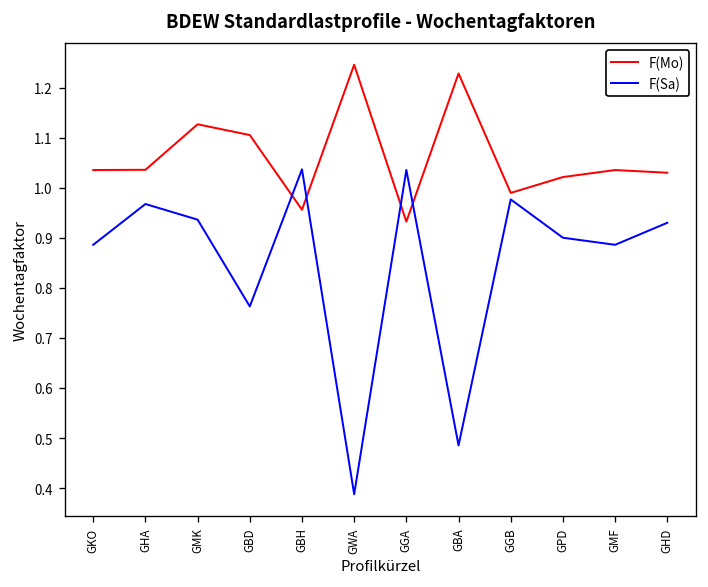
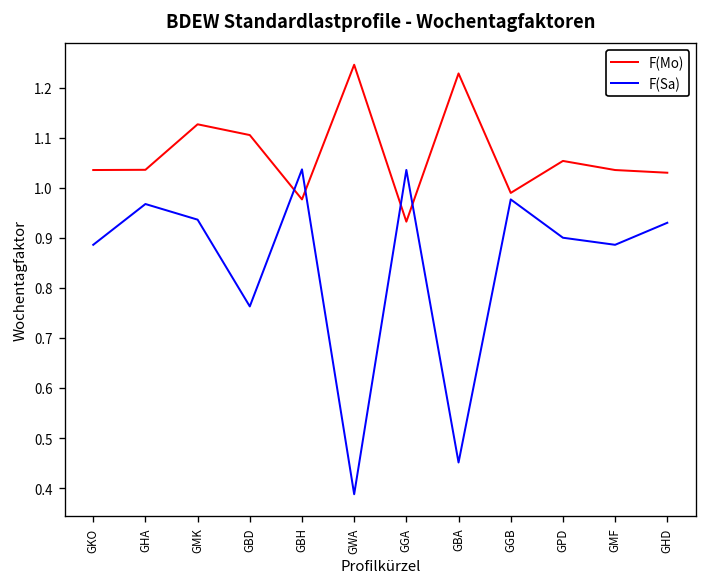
F(Mo), GBH: 0.96 -> 0.98
F(Sa), GBA: 0.49 -> 0.45
F(Mo), GPD: 1.02 -> 1.05
